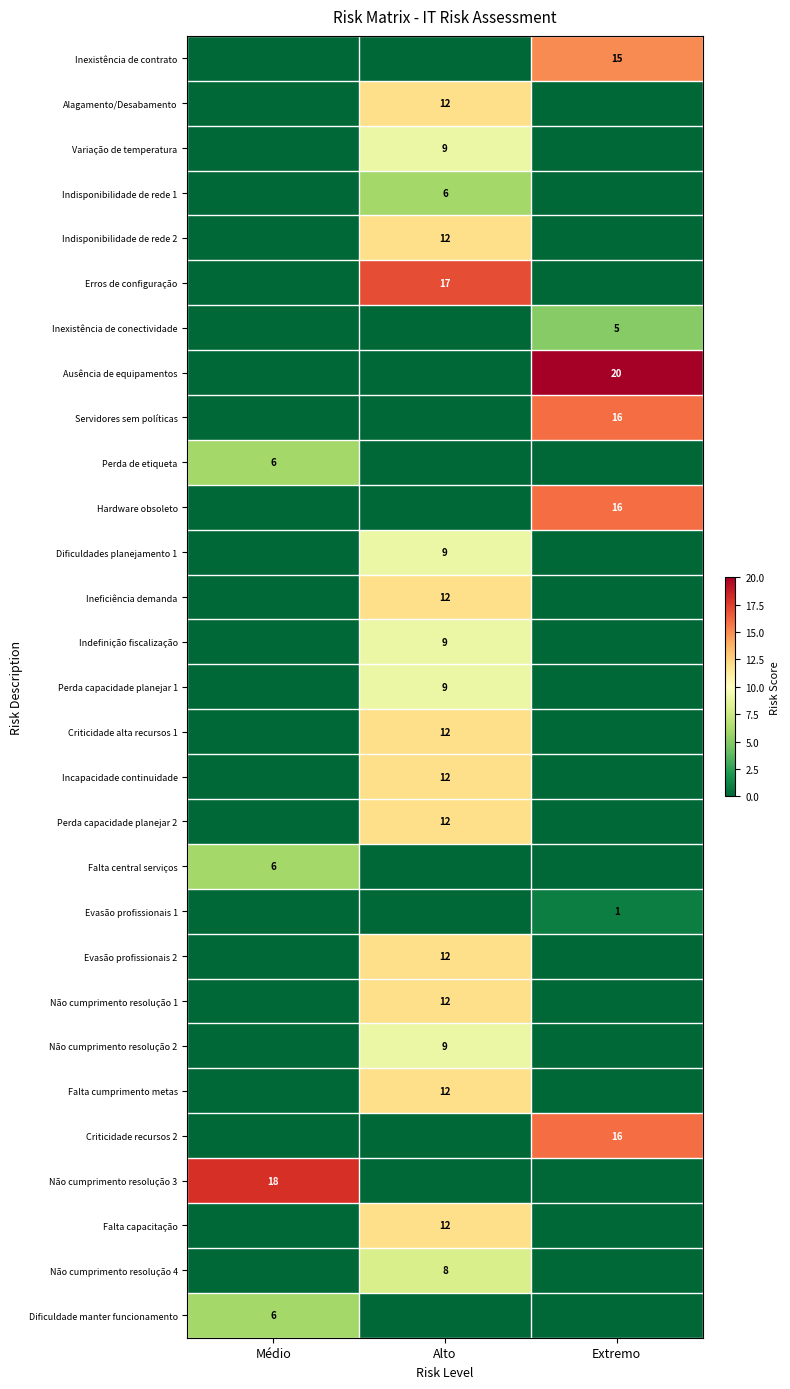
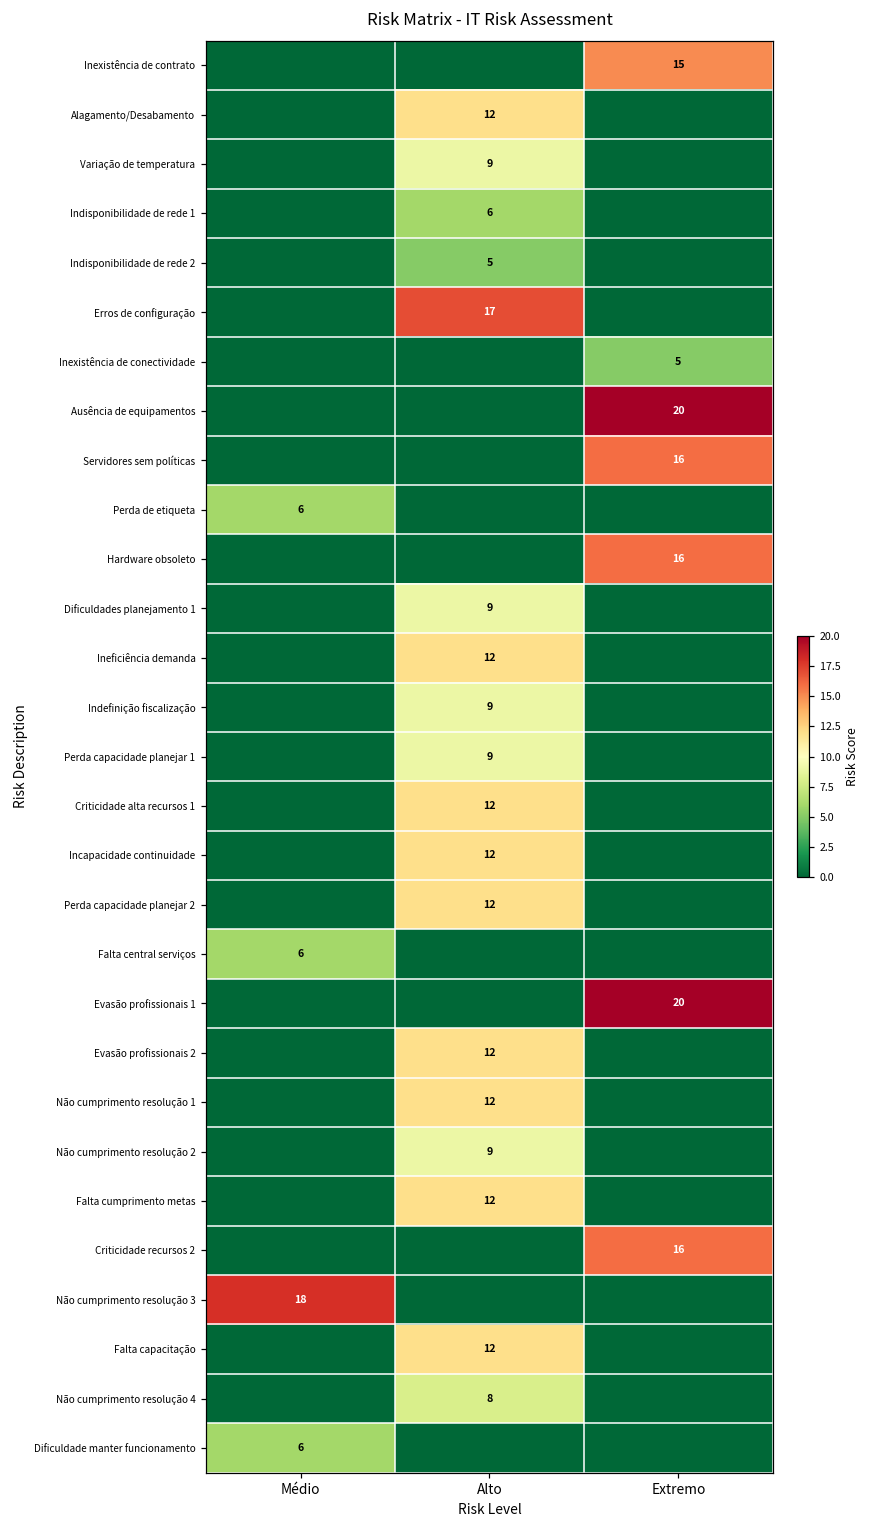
Indisponibilidade de rede 2, Alto: 12 -> 5
Evasão profissionais 1, Extremo: 1 -> 20
